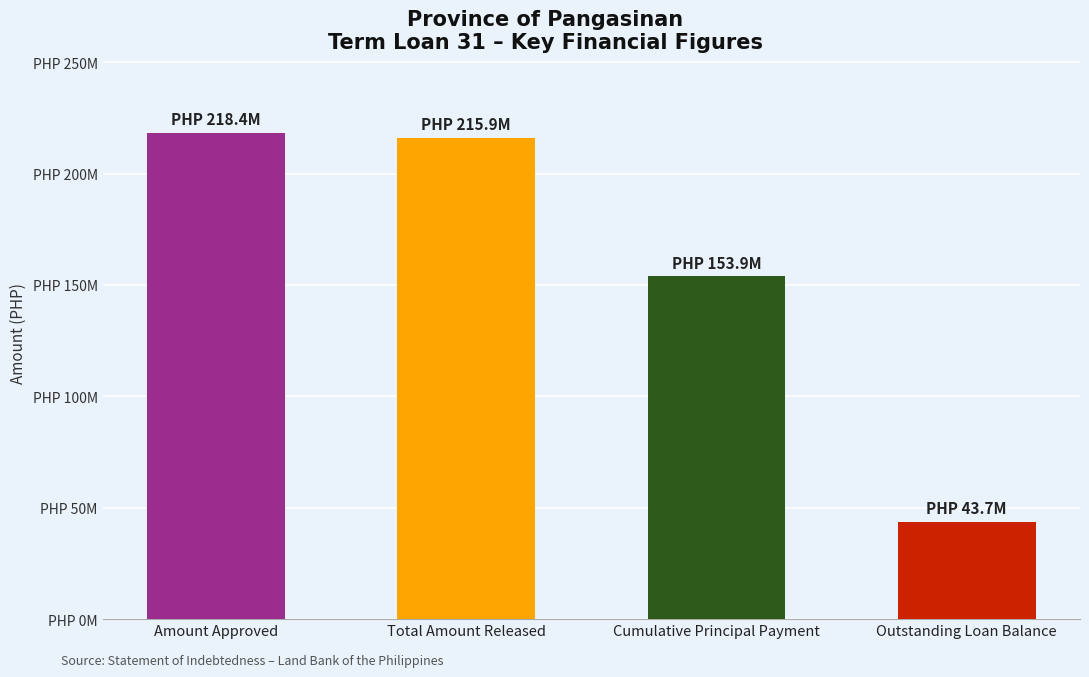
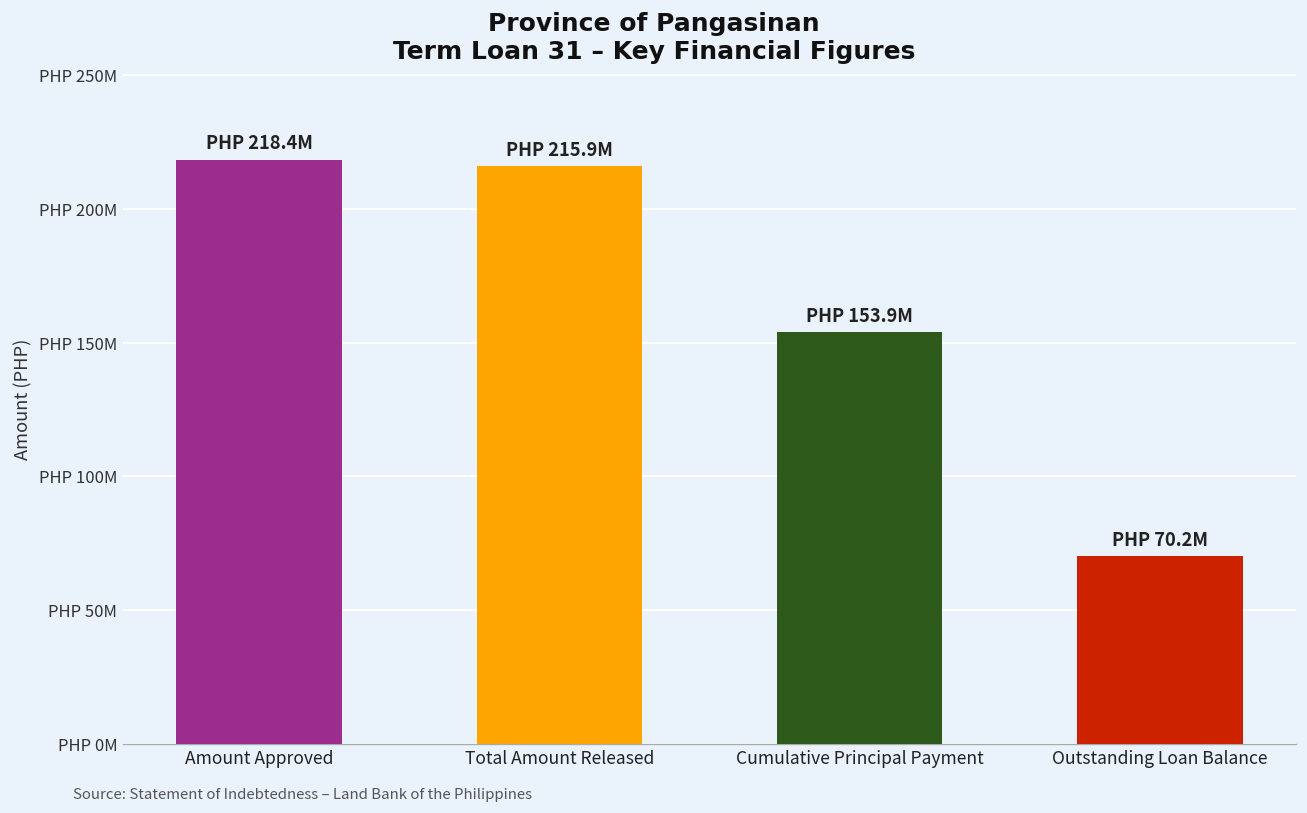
Outstanding Loan Balance: 43.7M -> 70.2M
